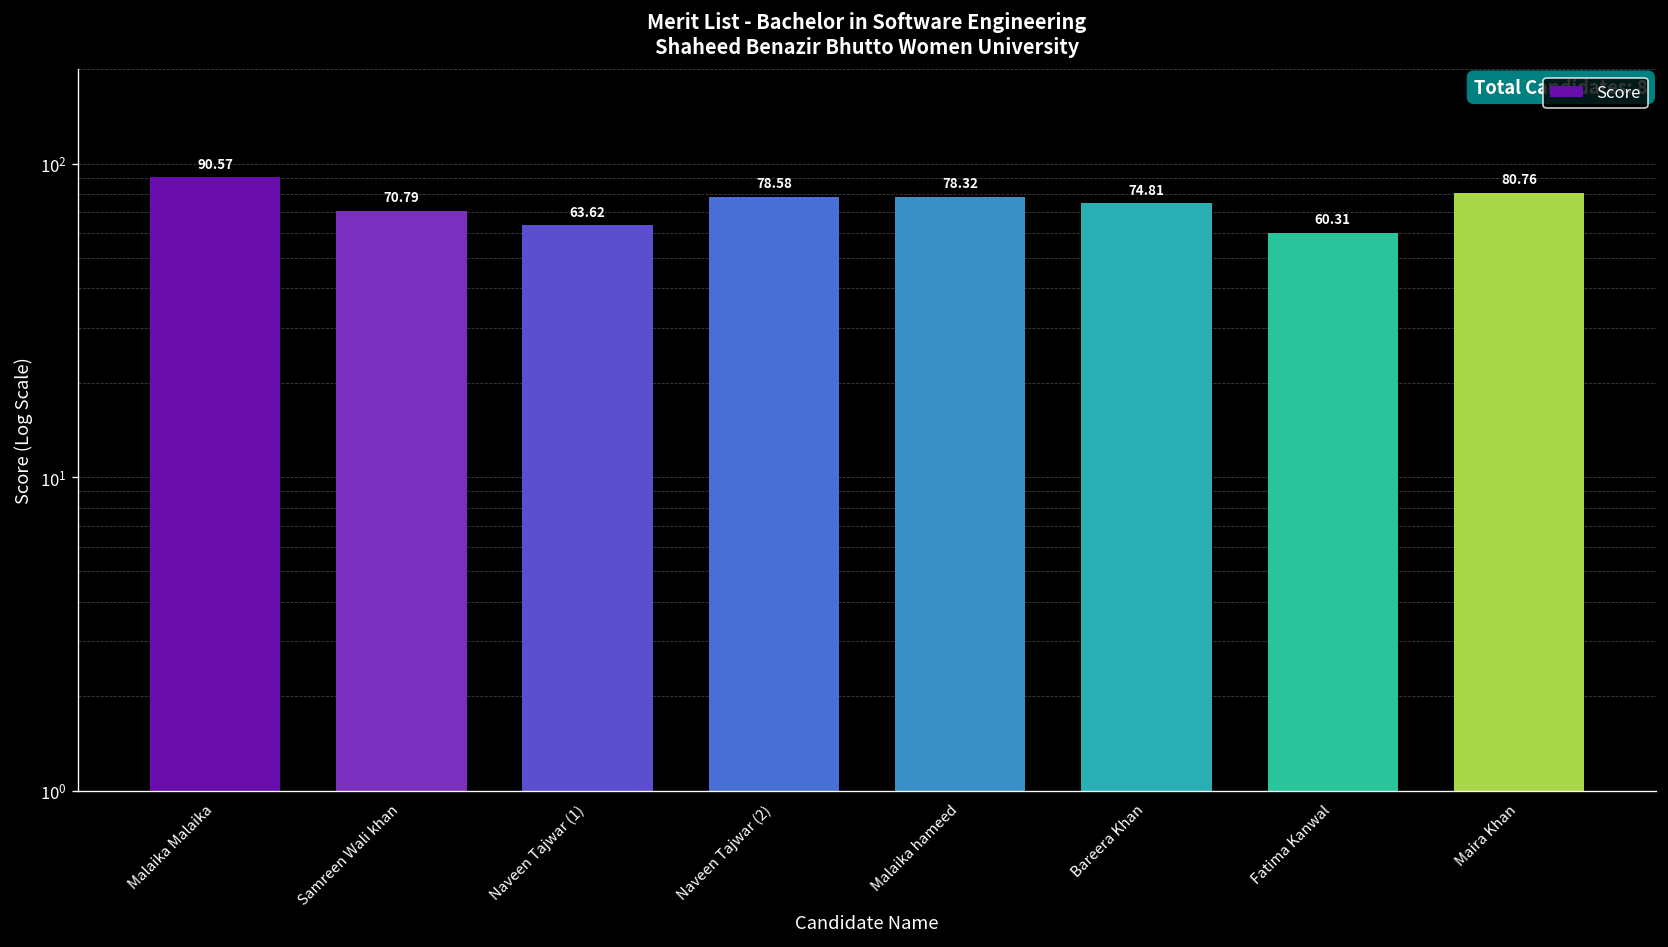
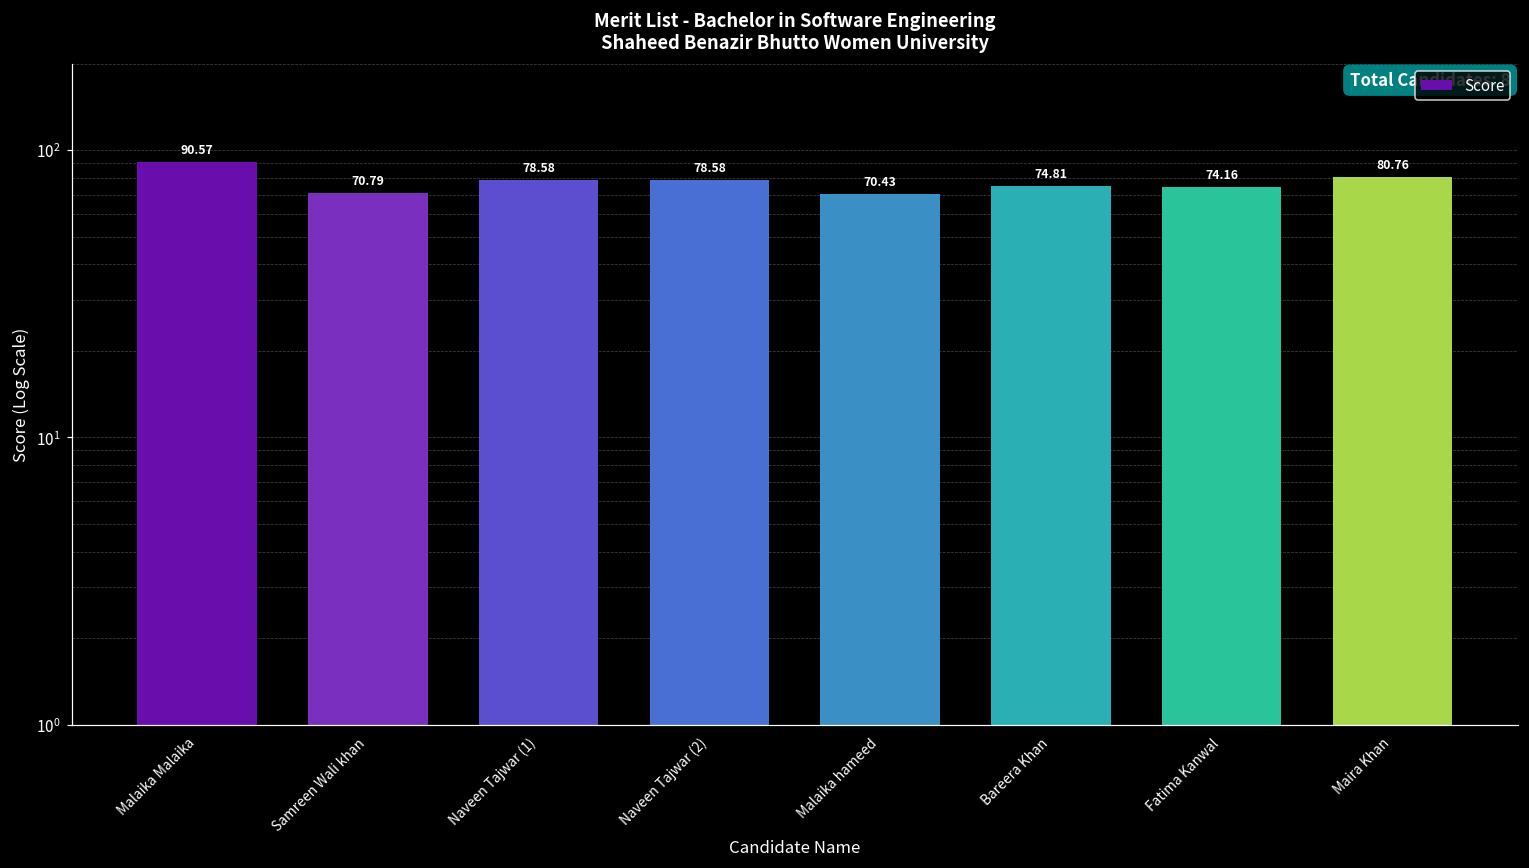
Naveen Tajwar (1): 63.62 -> 78.58
Malaika hameed: 78.32 -> 70.43
Fatima Kanwal: 60.31 -> 74.16
